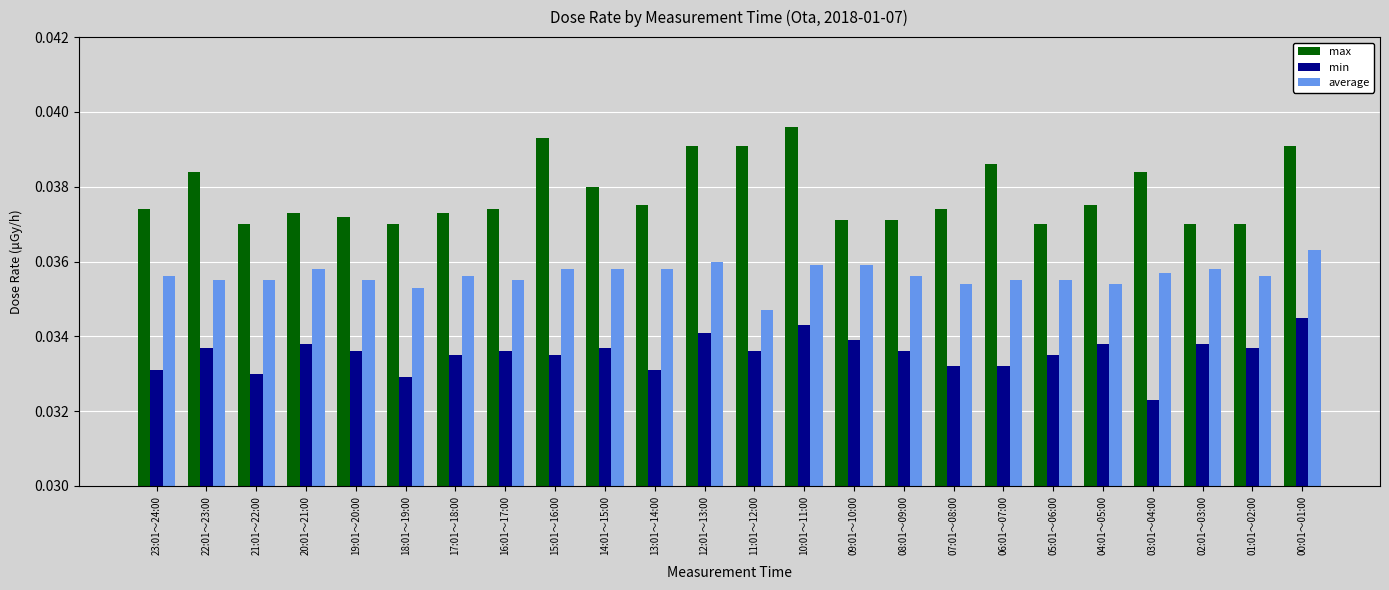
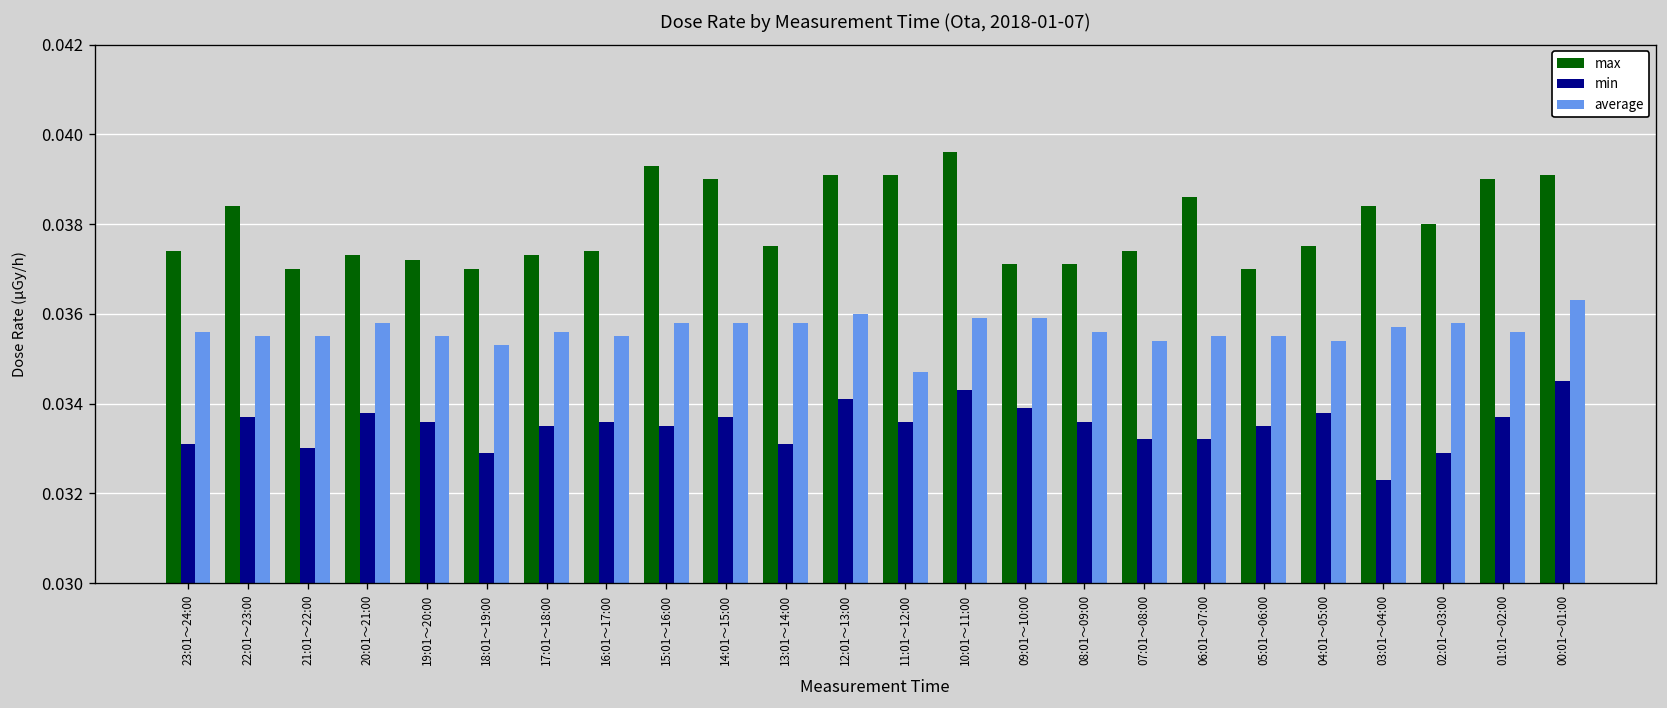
max, 14:01～15:00: 0.038 -> 0.039
max, 02:01～03:00: 0.037 -> 0.038
min, 02:01～03:00: 0.0338 -> 0.0329
max, 01:01～02:00: 0.037 -> 0.039
